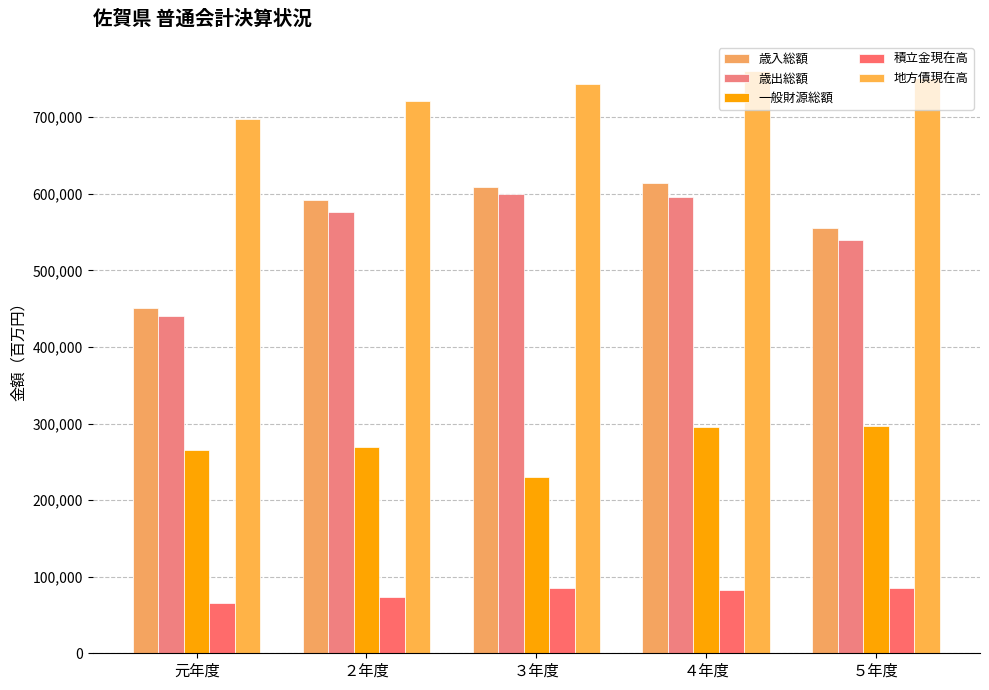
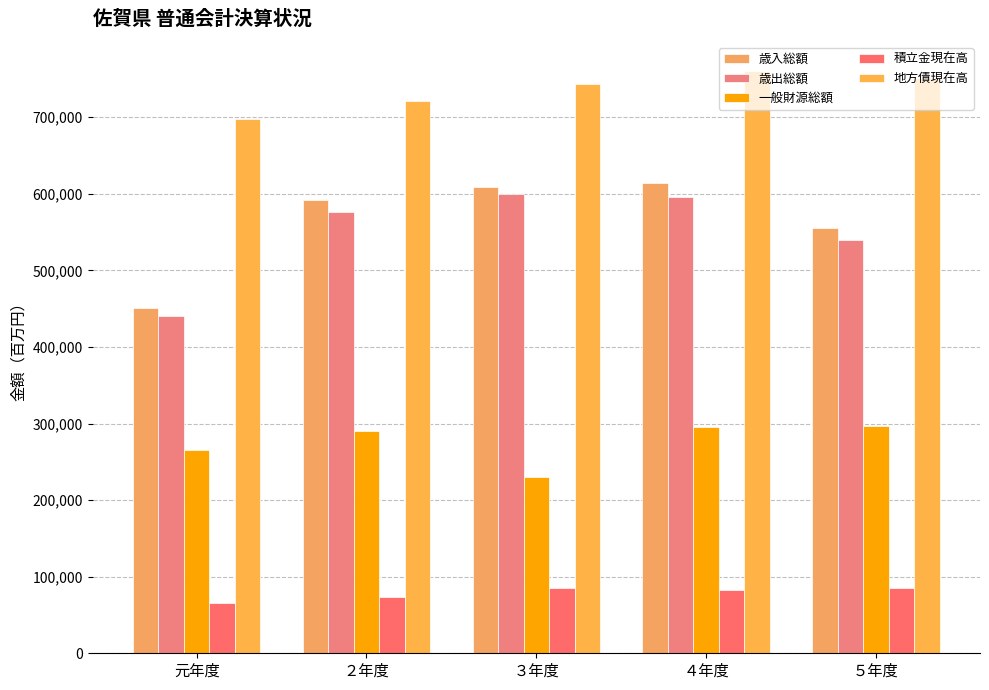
一般財源総額, ２年度: 270,000 -> 290,000
